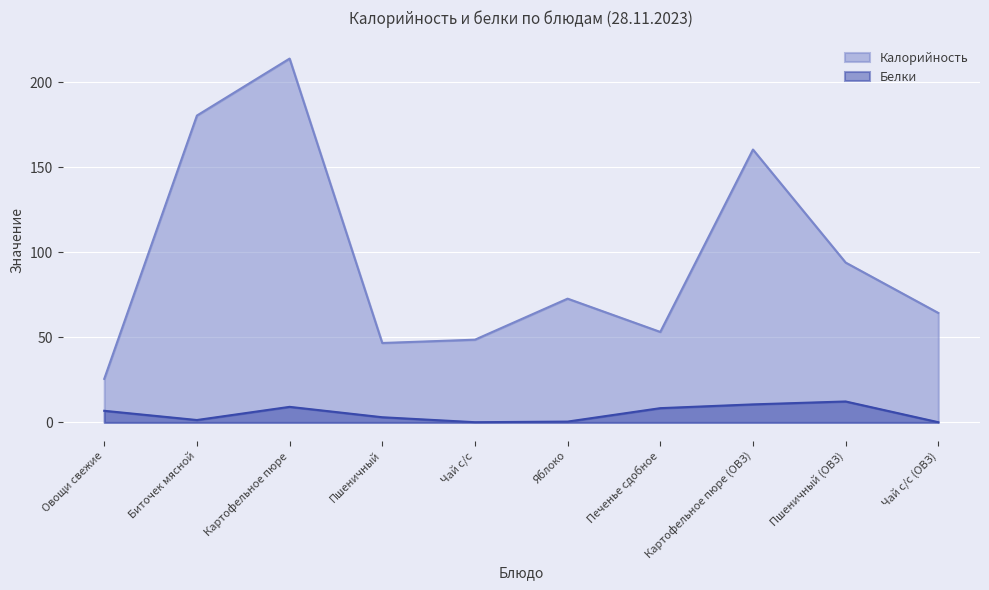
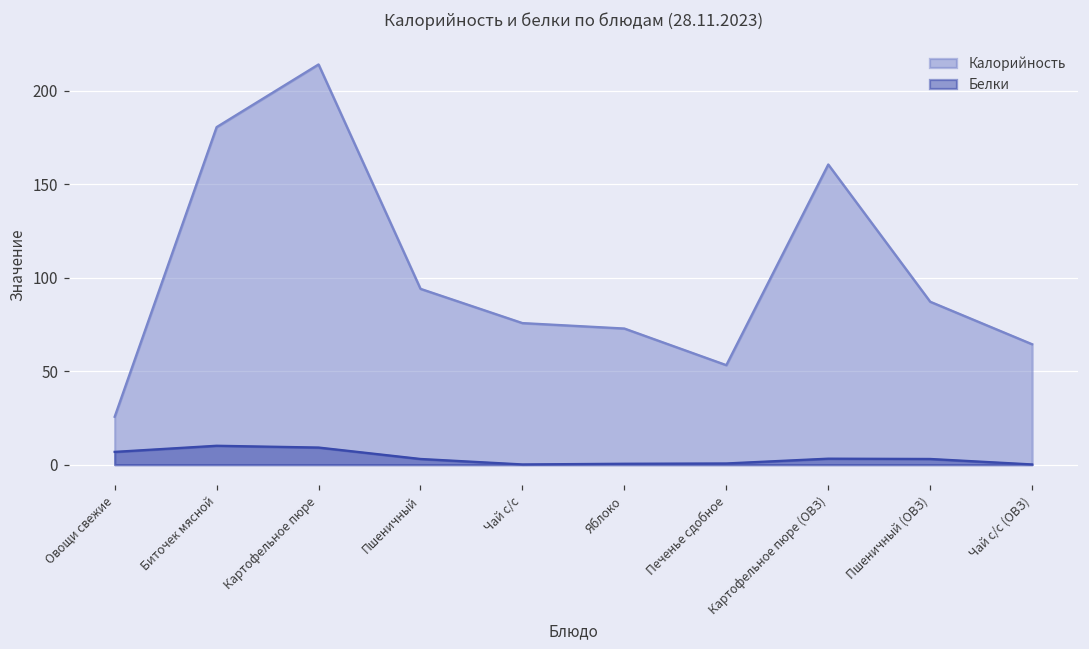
Белки, Биточек мясной: 1 -> 10
Калорийность, Пшеничный: 47 -> 94
Калорийность, Чай с/с: 49 -> 76
Белки, Печенье сдобное: 8 -> 1
Белки, Картофельное пюре (ОВЗ): 11 -> 3
Калорийность, Пшеничный (ОВЗ): 94 -> 87
Белки, Пшеничный (ОВЗ): 12 -> 3
